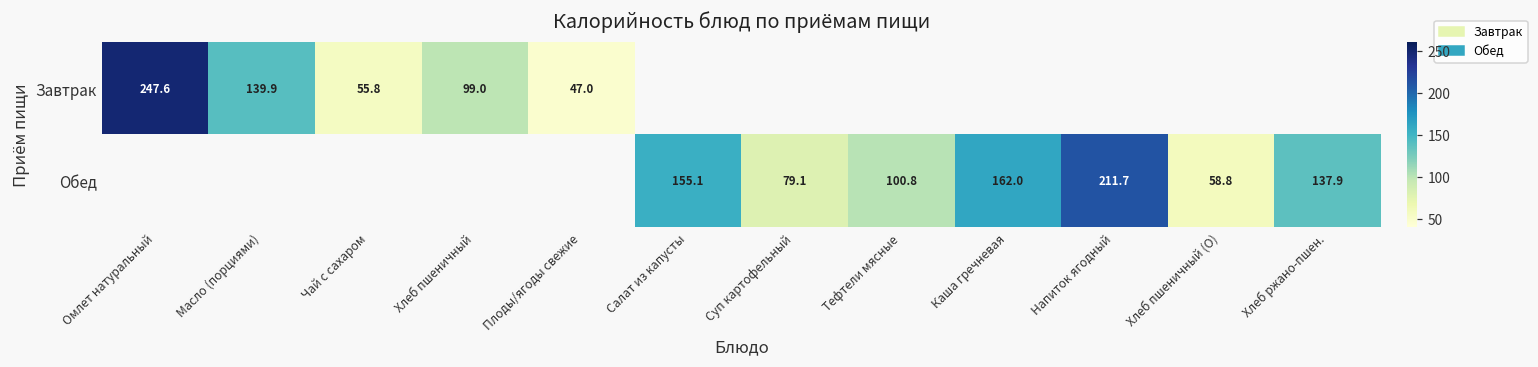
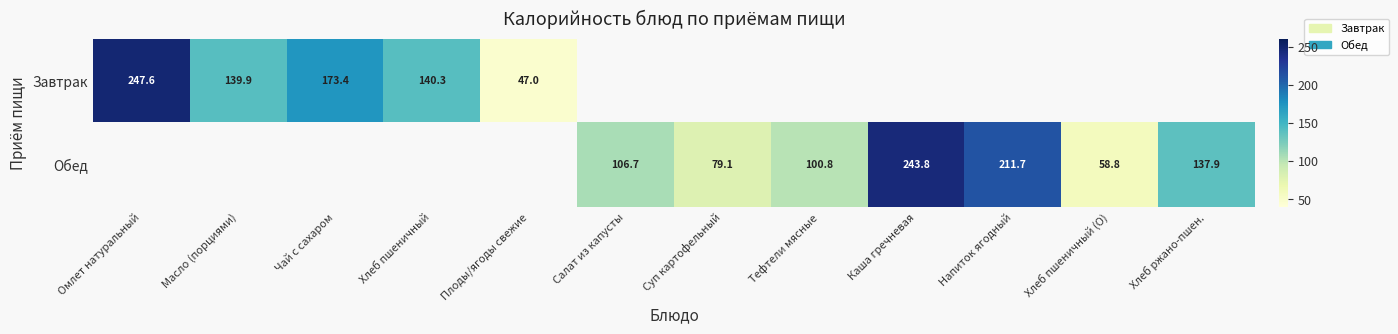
Завтрак, Чай с сахаром: 55.8 -> 173.4
Завтрак, Хлеб пшеничный: 99.0 -> 140.3
Обед, Салат из капусты: 155.1 -> 106.7
Обед, Каша гречневая: 162.0 -> 243.8
